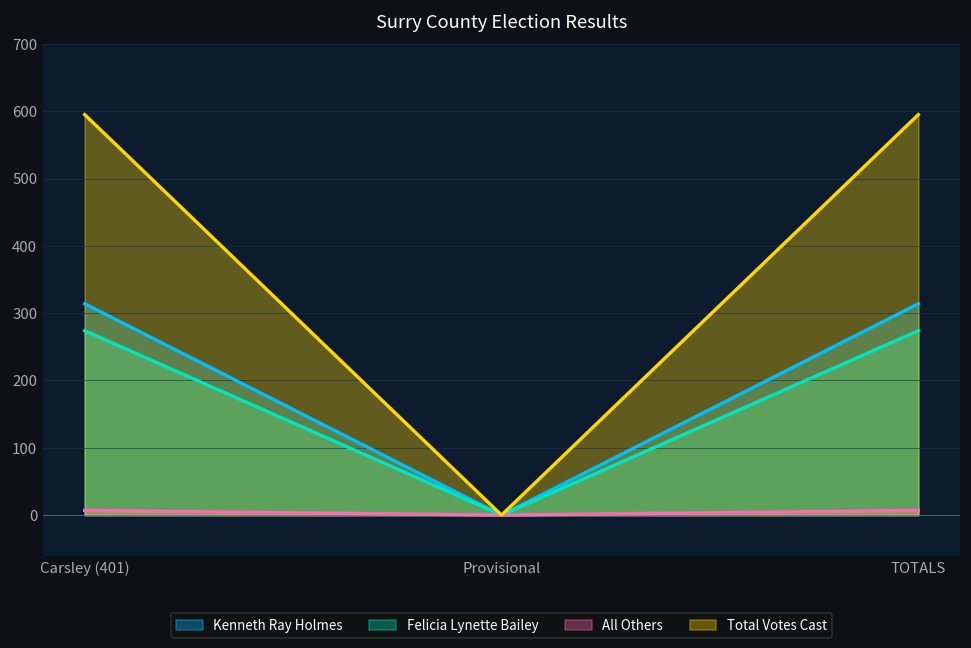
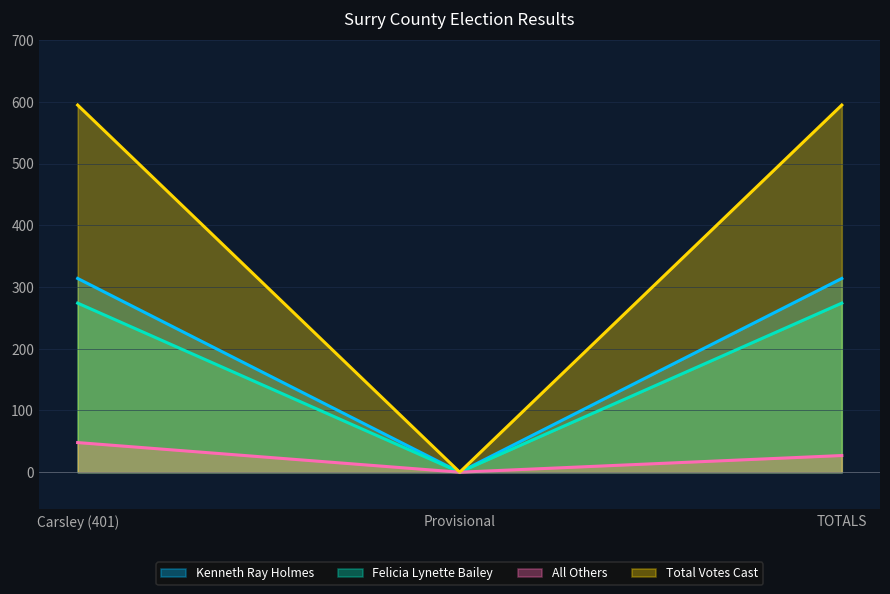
All Others, Carsley (401): 10 -> 50
All Others, TOTALS: 10 -> 30
